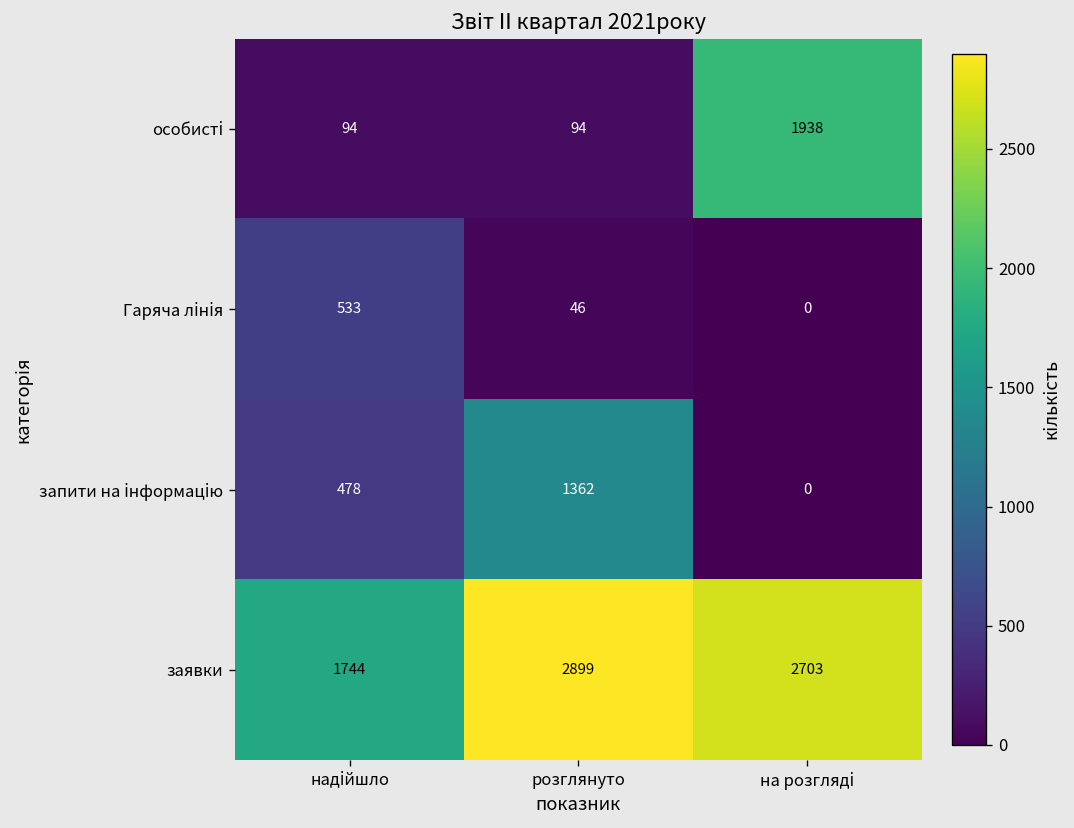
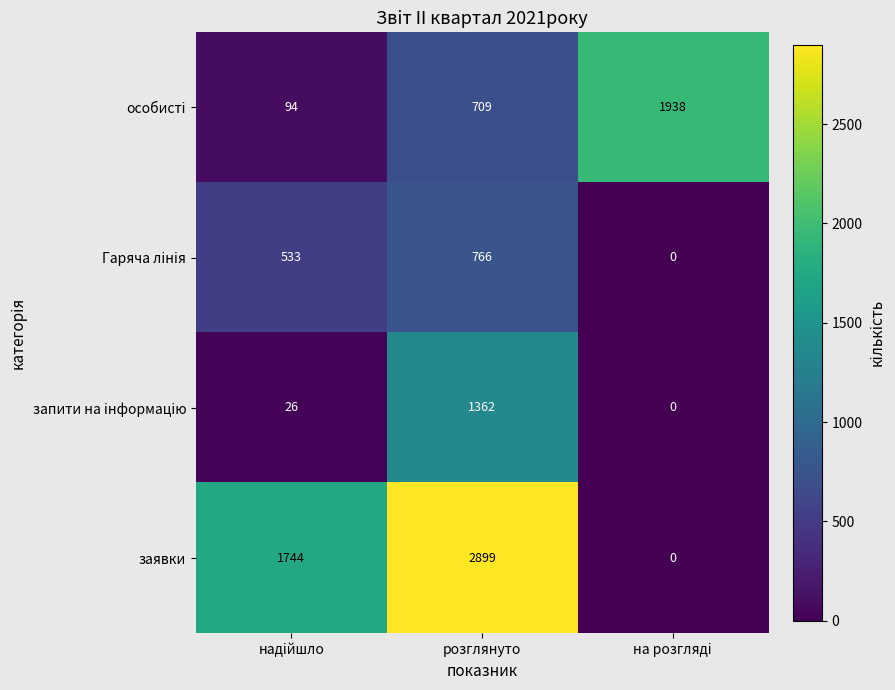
особисті, розглянуто: 94 -> 709
Гаряча лінія, розглянуто: 46 -> 766
запити на інформацію, надійшло: 478 -> 26
заявки, на розгляді: 2703 -> 0
